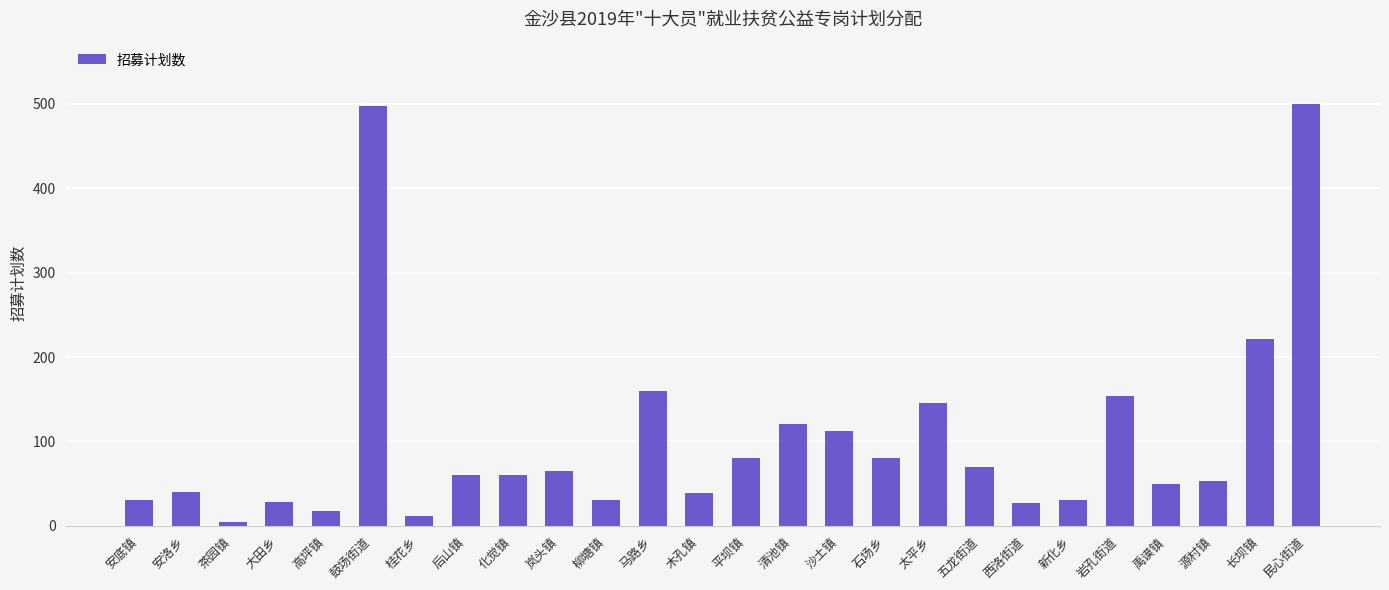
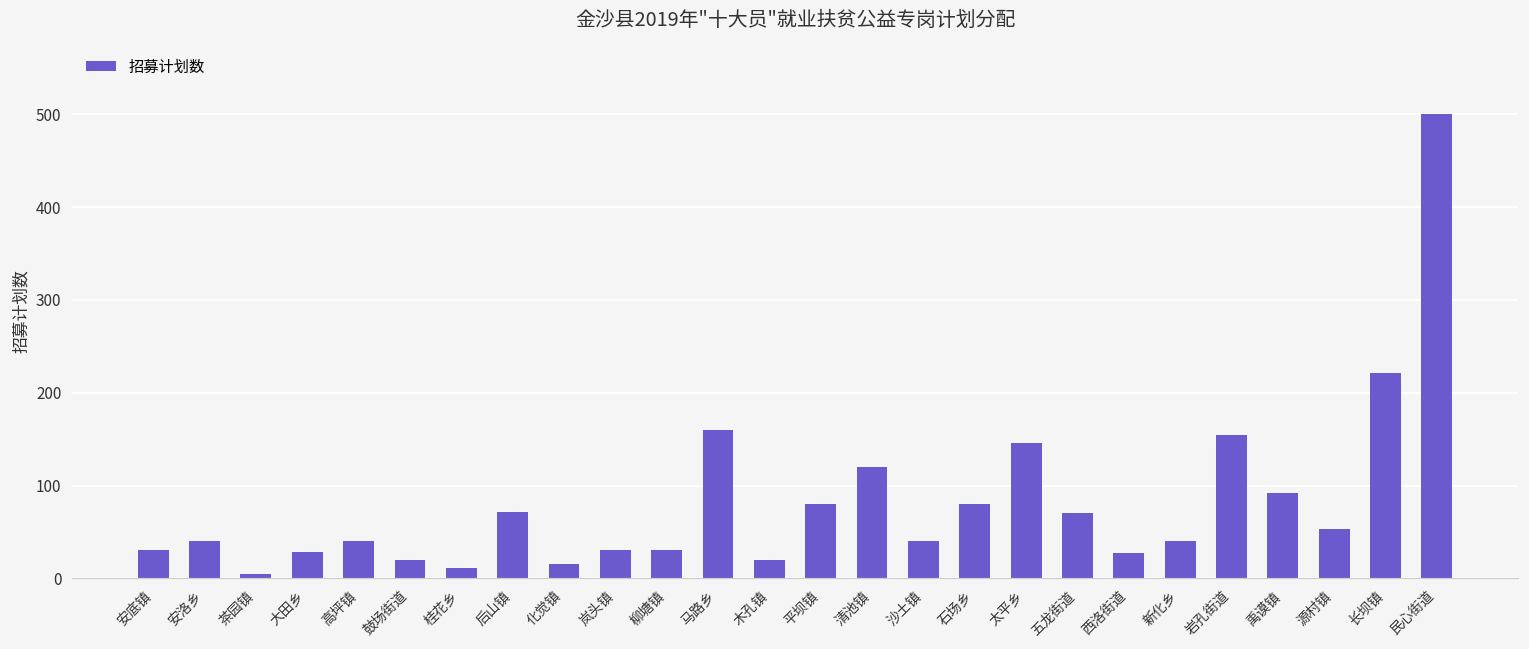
高坪镇: 20 -> 40
鼓场街道: 500 -> 20
后山镇: 60 -> 70
化觉镇: 60 -> 20
岚头镇: 70 -> 30
木孔镇: 40 -> 20
沙土镇: 110 -> 40
新化乡: 30 -> 40
禹谟镇: 50 -> 90
